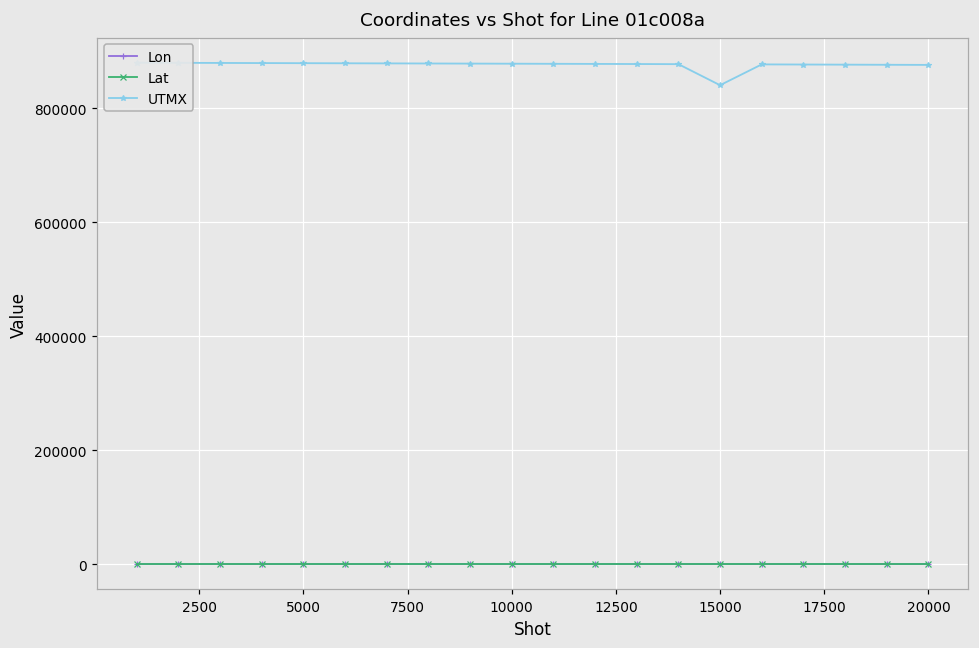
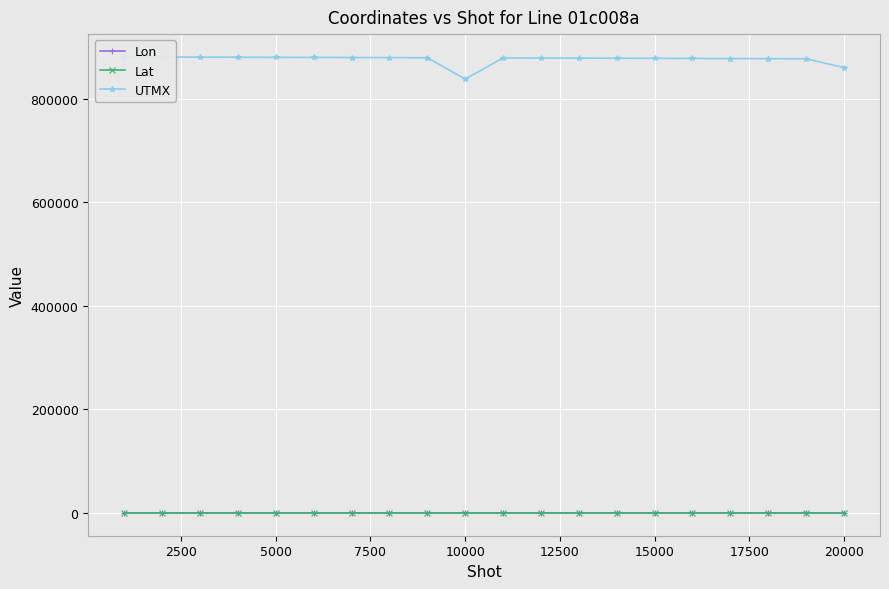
UTMX, 10000: 880000 -> 840000
UTMX, 15000: 840000 -> 880000
UTMX, 20000: 880000 -> 860000
